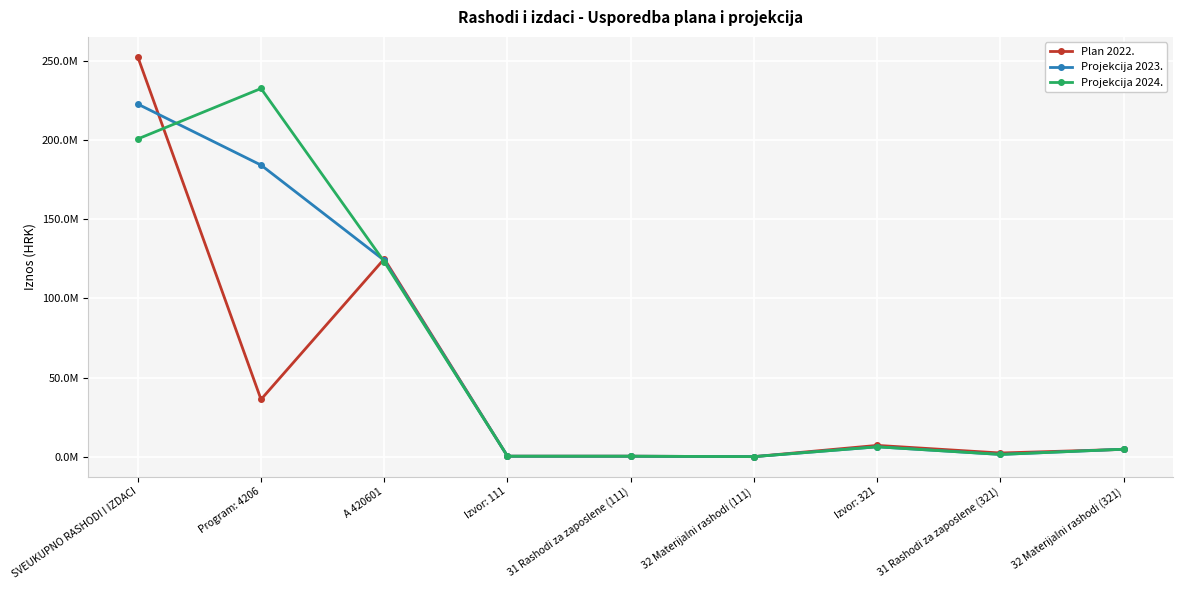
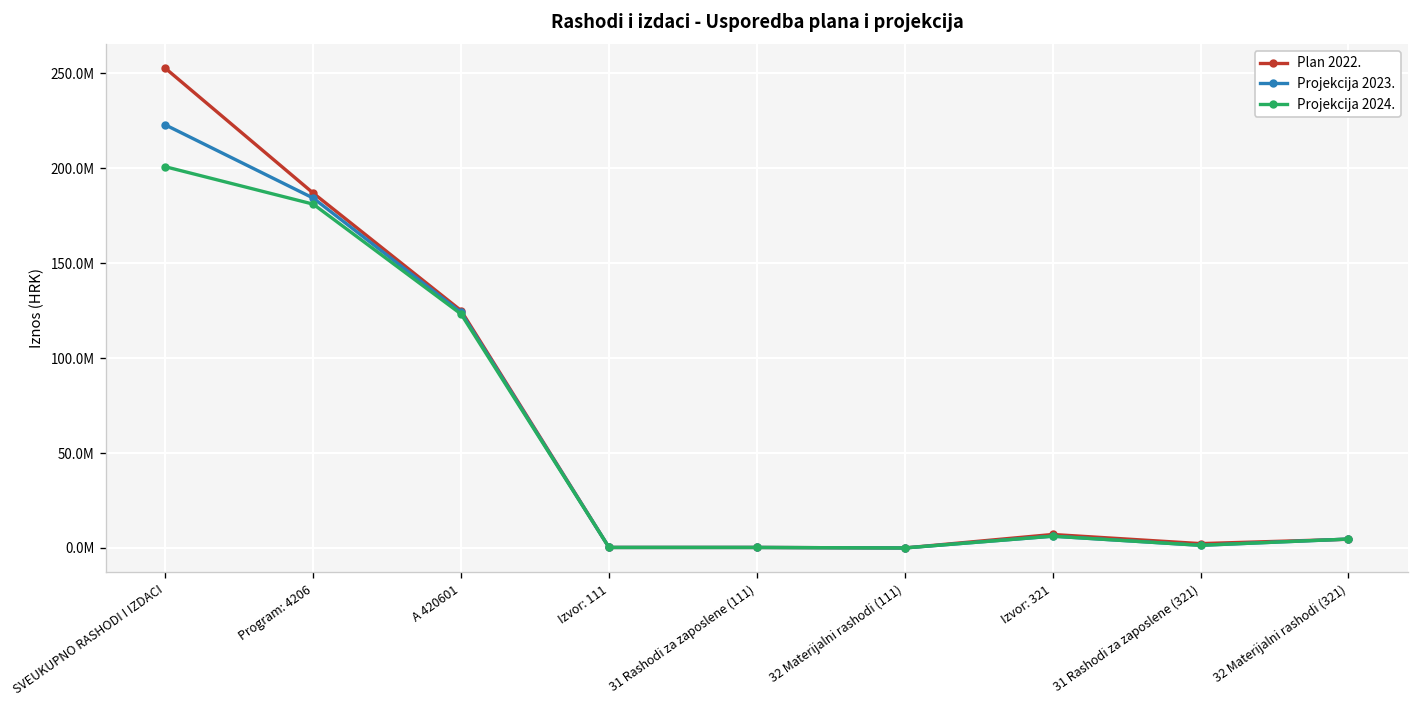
Plan 2022., Program: 4206: 36000000 -> 187000000
Projekcija 2024., Program: 4206: 233000000 -> 181000000
